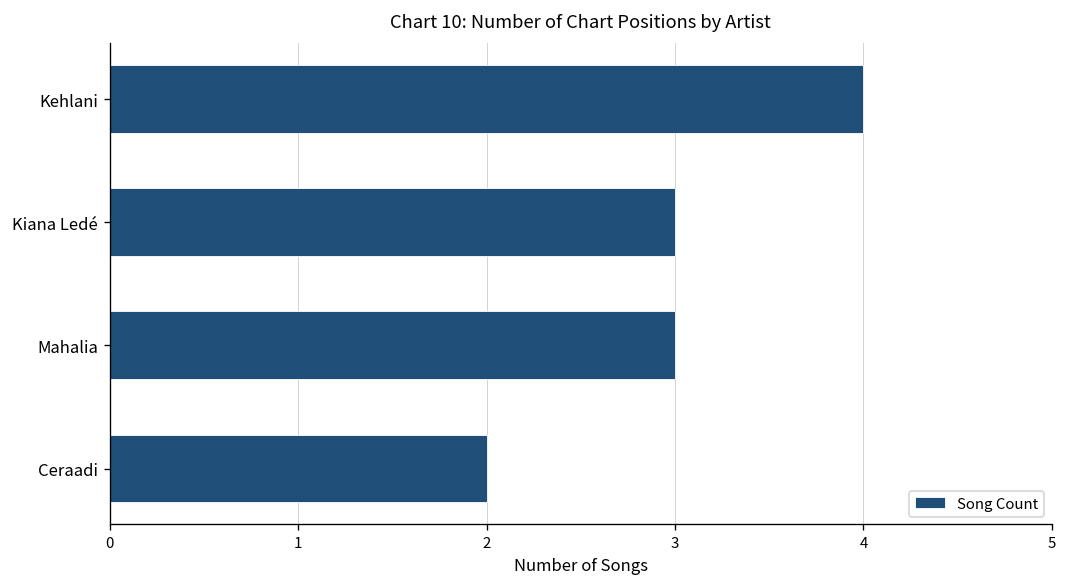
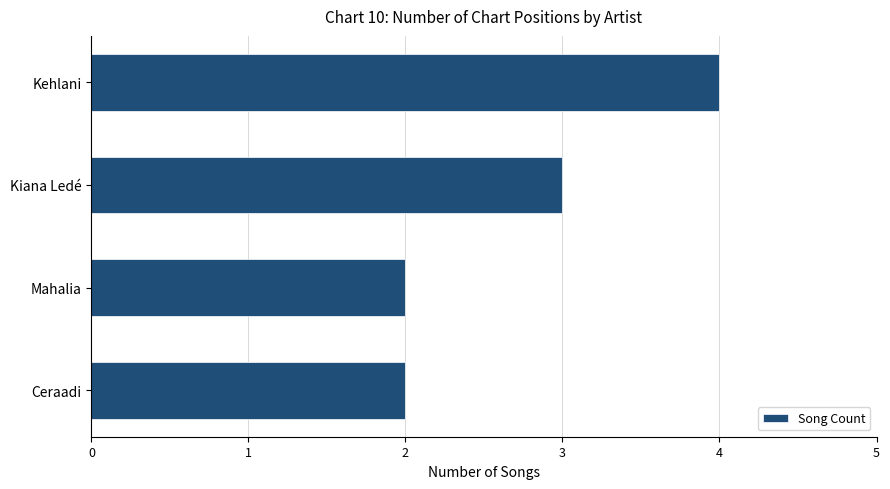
Mahalia: 3 -> 2
